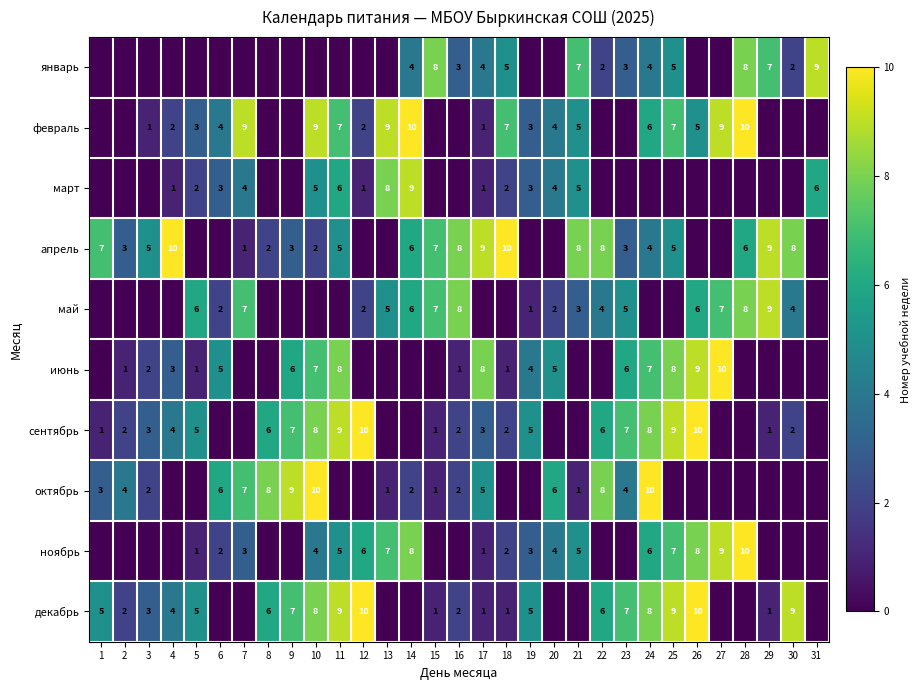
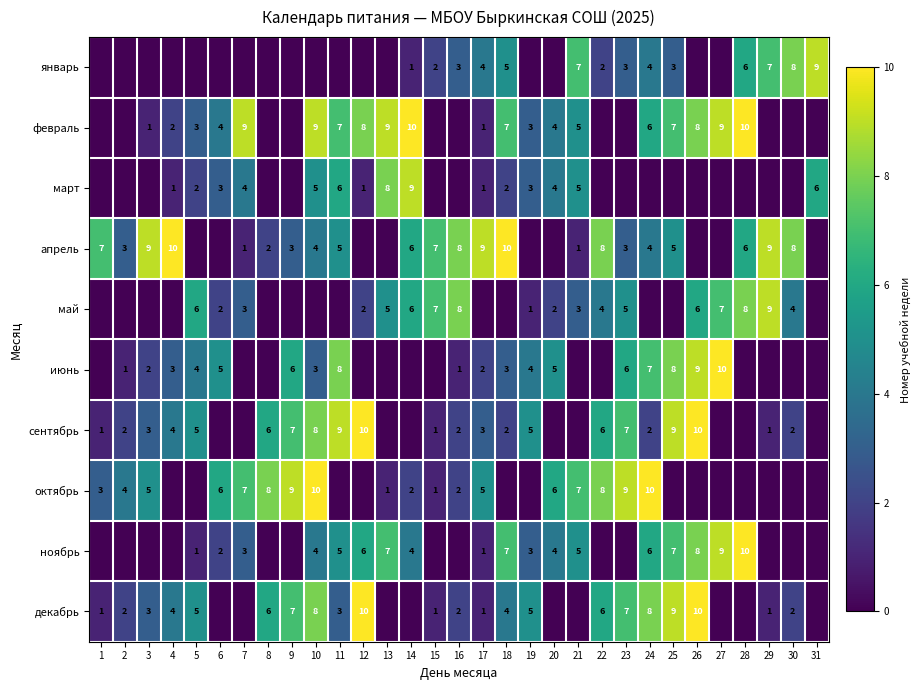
январь, 14: 4 -> 1
январь, 15: 8 -> 2
январь, 25: 5 -> 3
январь, 28: 8 -> 6
январь, 30: 2 -> 8
февраль, 12: 2 -> 8
февраль, 26: 5 -> 8
апрель, 3: 5 -> 9
апрель, 10: 2 -> 4
апрель, 21: 8 -> 1
май, 7: 7 -> 3
июнь, 5: 1 -> 4
июнь, 10: 7 -> 3
июнь, 17: 8 -> 2
июнь, 18: 1 -> 3
сентябрь, 24: 8 -> 2
октябрь, 3: 2 -> 5
октябрь, 21: 1 -> 7
октябрь, 23: 4 -> 9
ноябрь, 14: 8 -> 4
ноябрь, 18: 2 -> 7
декабрь, 1: 5 -> 1
декабрь, 11: 9 -> 3
декабрь, 18: 1 -> 4
декабрь, 30: 9 -> 2
